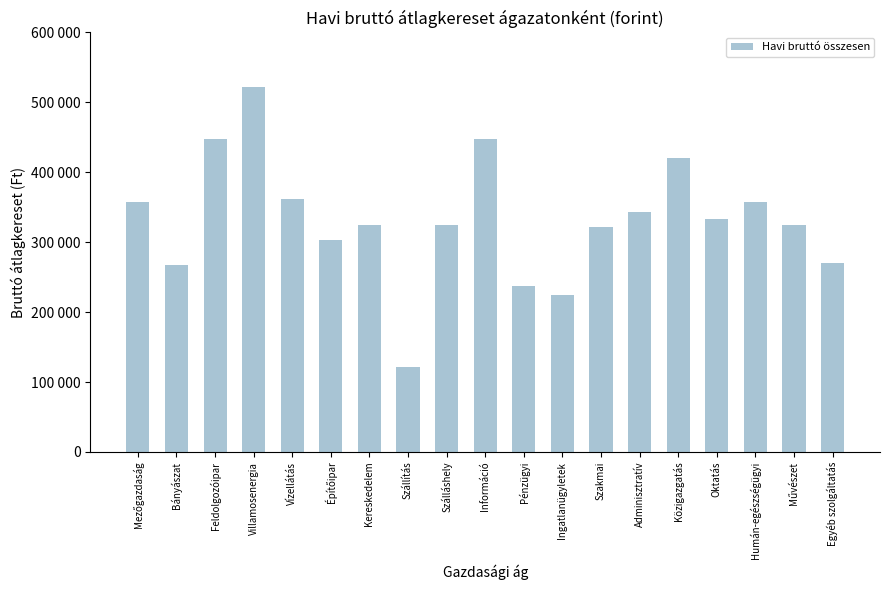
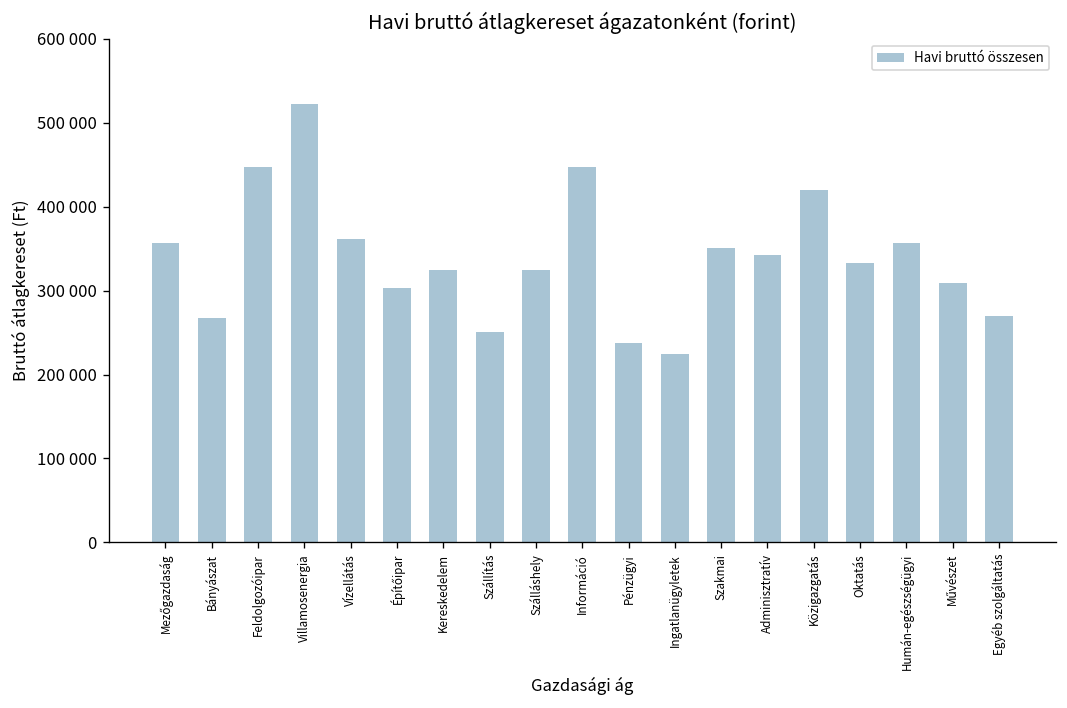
Szállítás: 120000 -> 250000
Szakmai: 320000 -> 350000
Művészet: 320000 -> 310000
